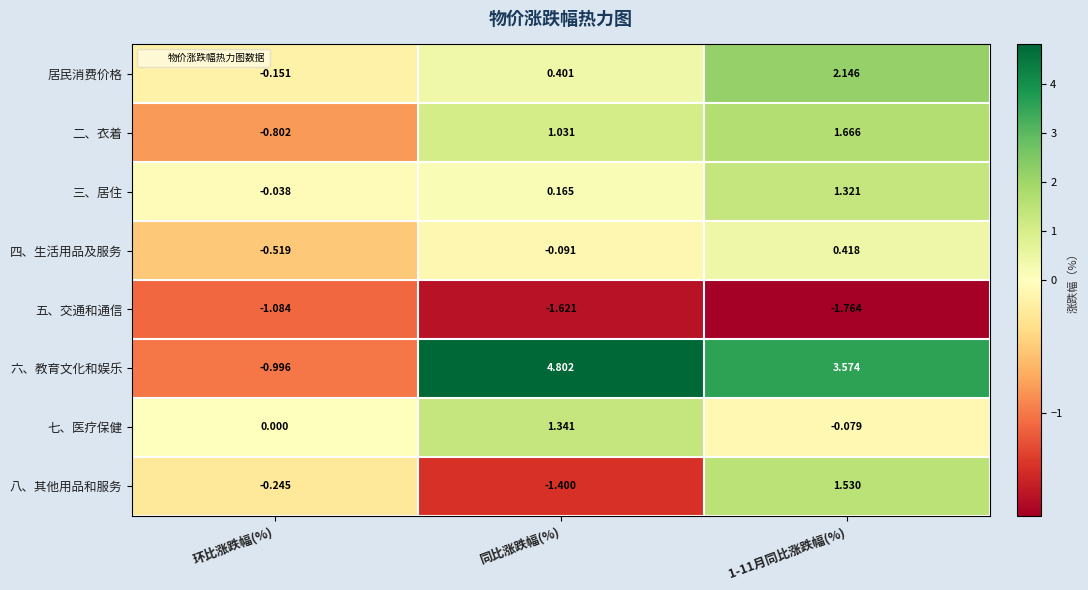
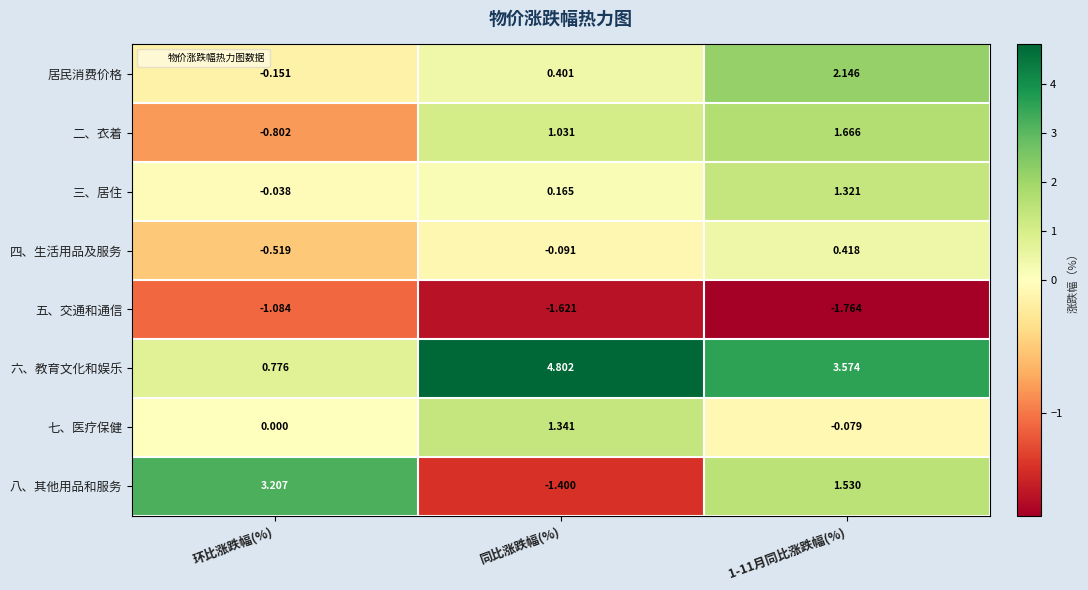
六、教育文化和娱乐, 环比涨跌幅(%): -0.996 -> 0.776
八、其他用品和服务, 环比涨跌幅(%): -0.245 -> 3.207
